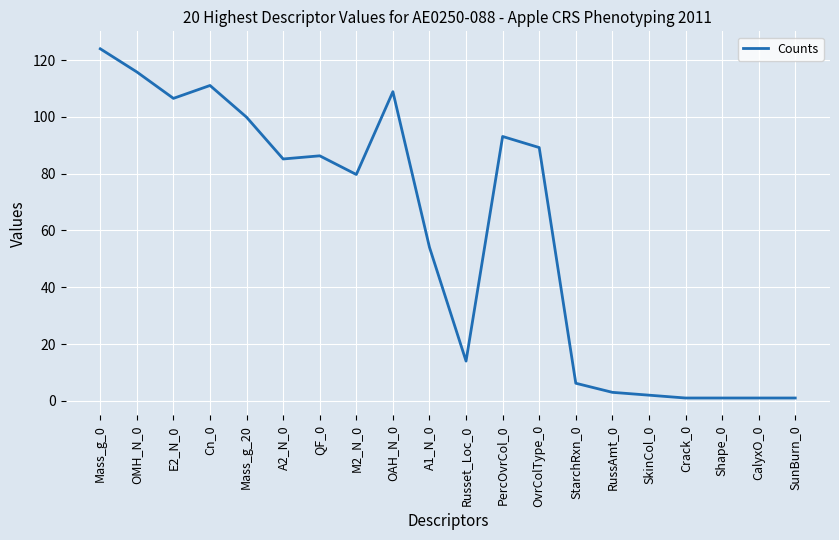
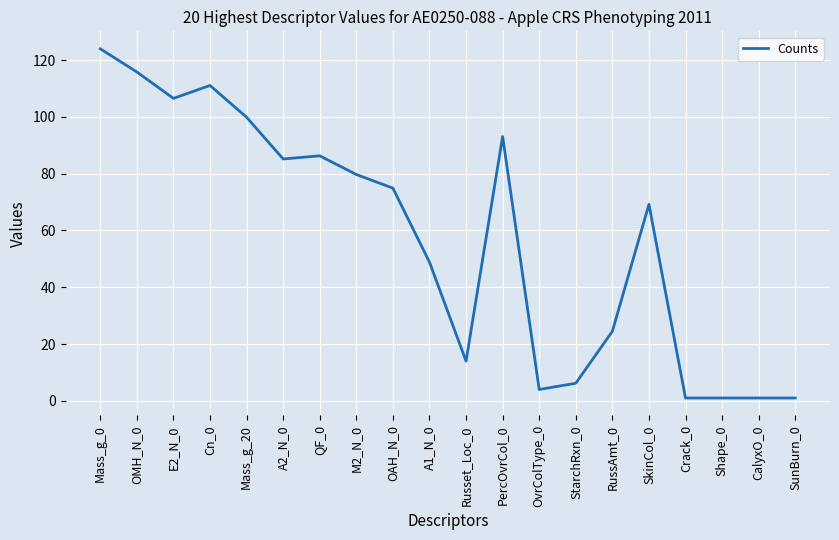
OAH_N_0: 109 -> 75
A1_N_0: 54 -> 49
OvrColType_0: 89 -> 4
RussAmt_0: 3 -> 25
SkinCol_0: 2 -> 69
